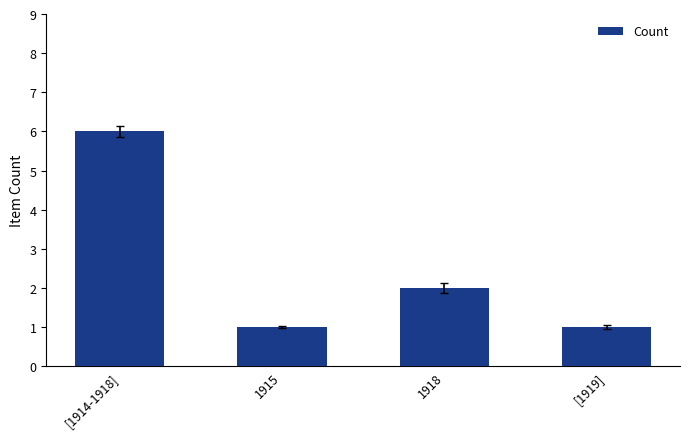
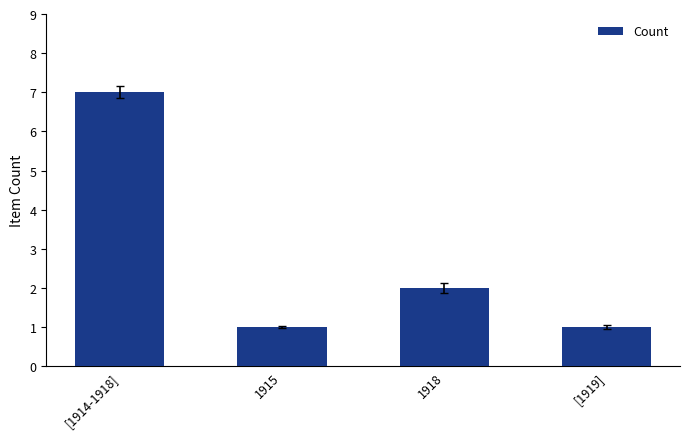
Count, [1914-1918]: 6 -> 7
